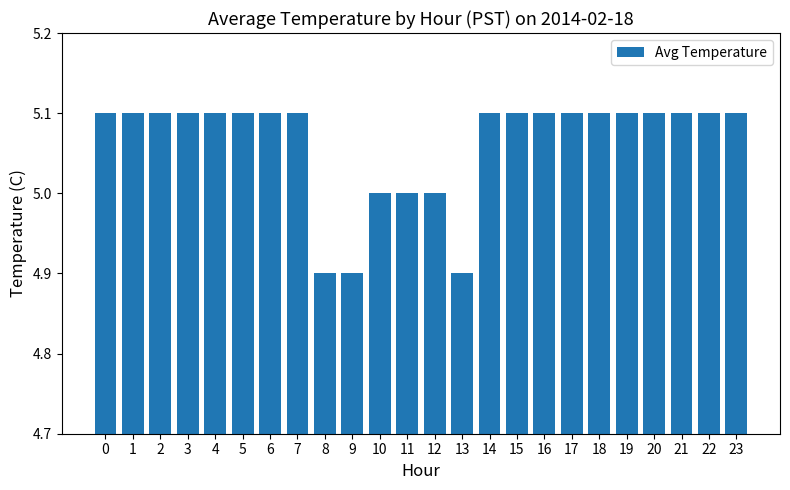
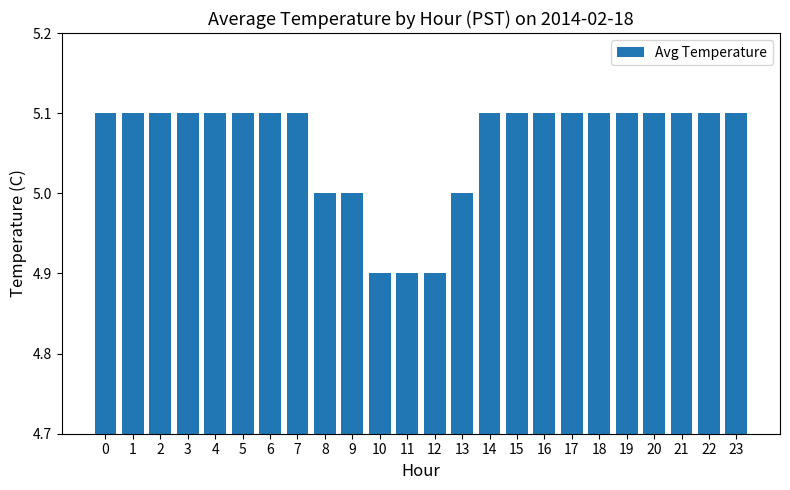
8: 4.9 -> 5.0
9: 4.9 -> 5.0
10: 5.0 -> 4.9
11: 5.0 -> 4.9
12: 5.0 -> 4.9
13: 4.9 -> 5.0
